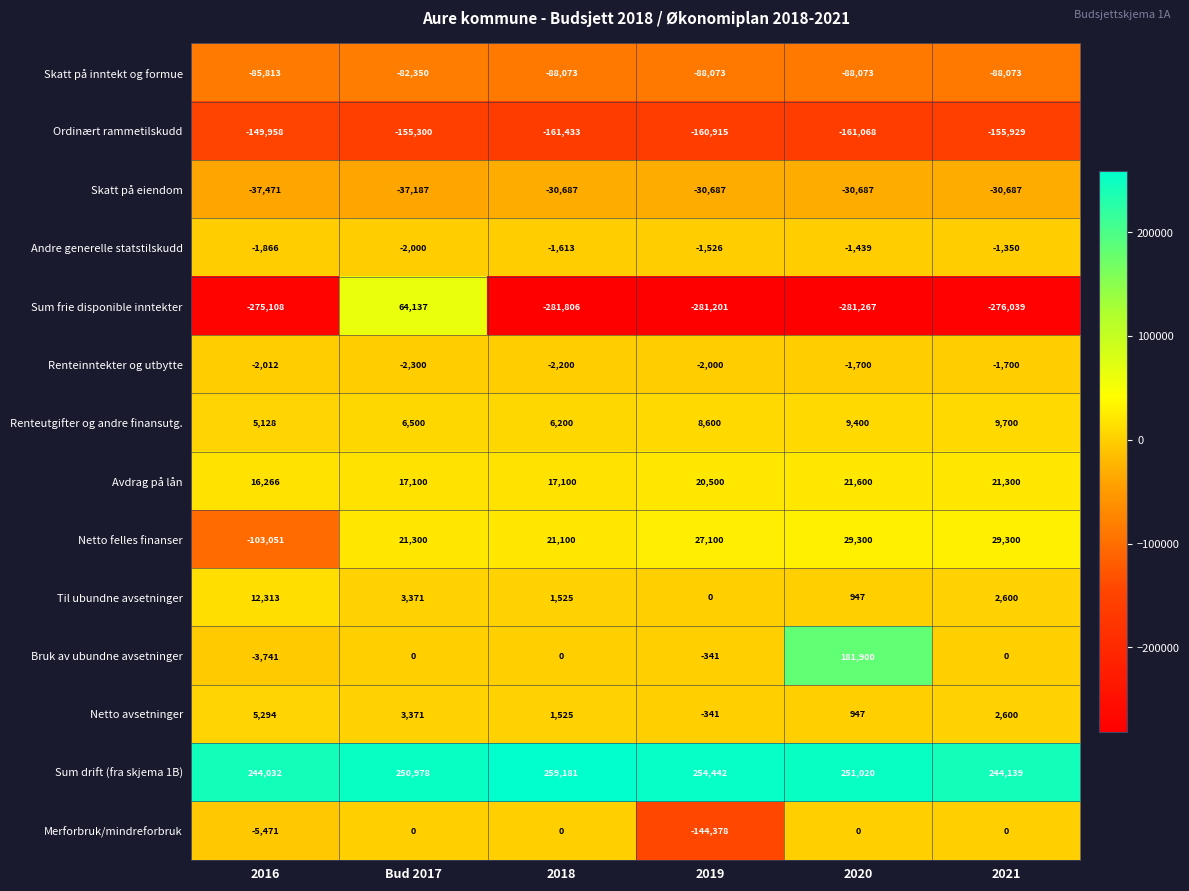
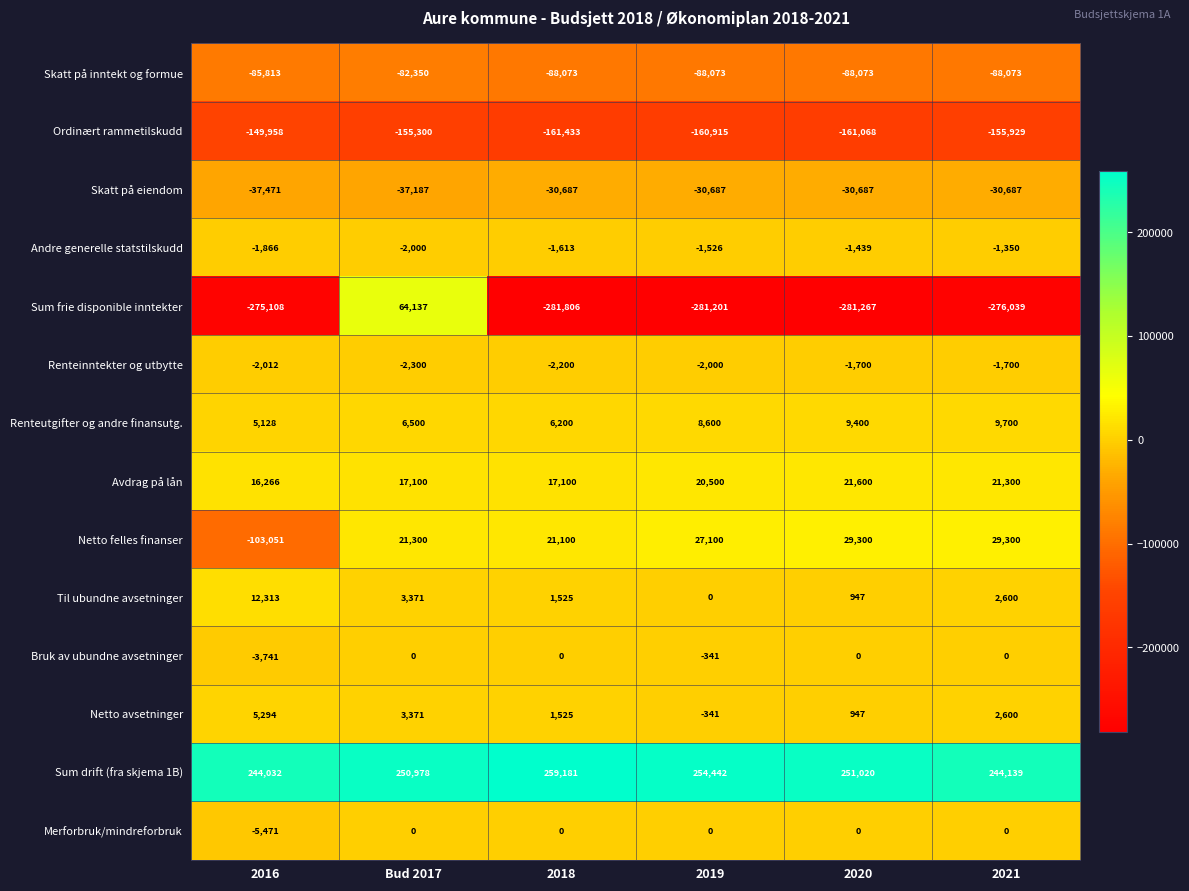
Bruk av ubundne avsetninger, 2020: 181,900 -> 0
Merforbruk/mindreforbruk, 2019: -144,378 -> 0
